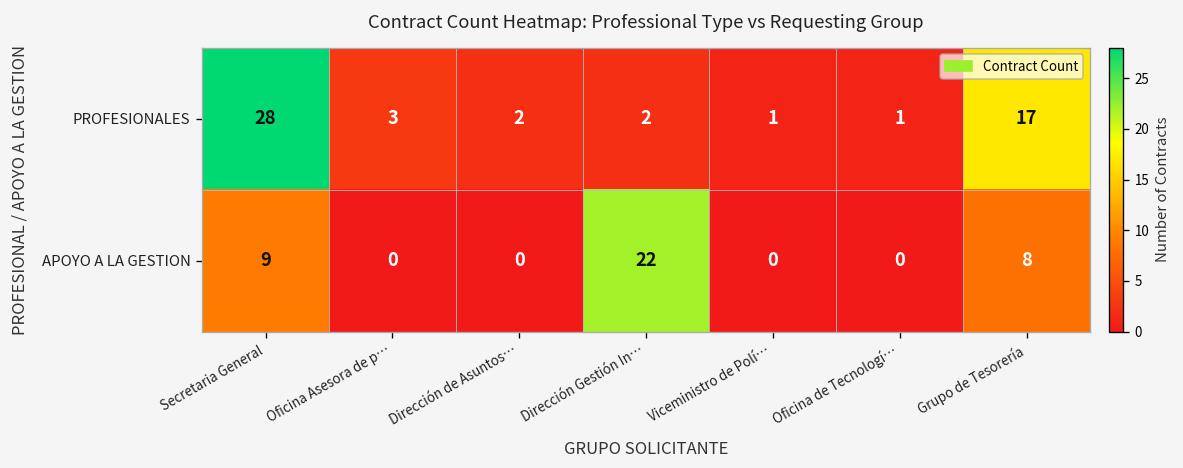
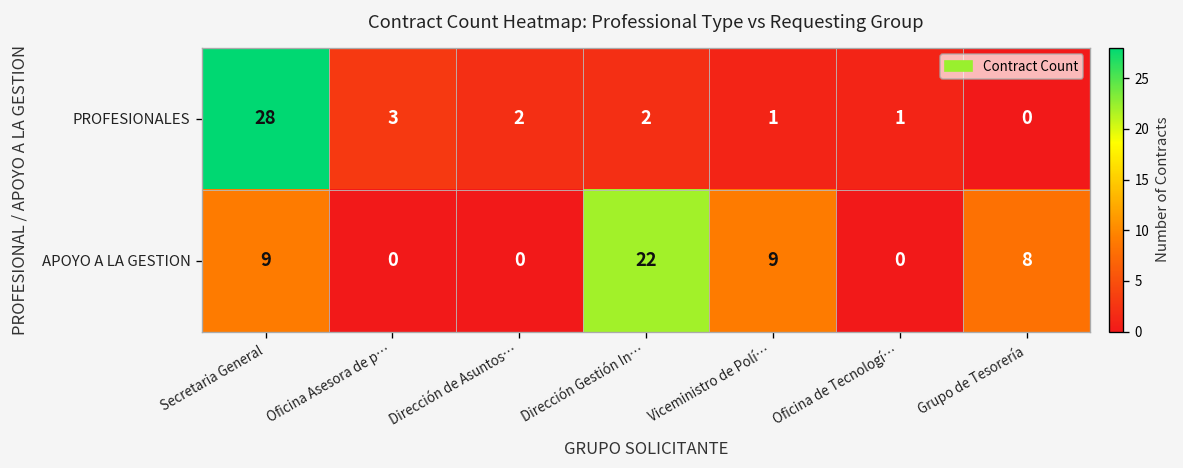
PROFESIONALES, Grupo de Tesorería: 17 -> 0
APOYO A LA GESTION, Viceministro de Polí…: 0 -> 9
